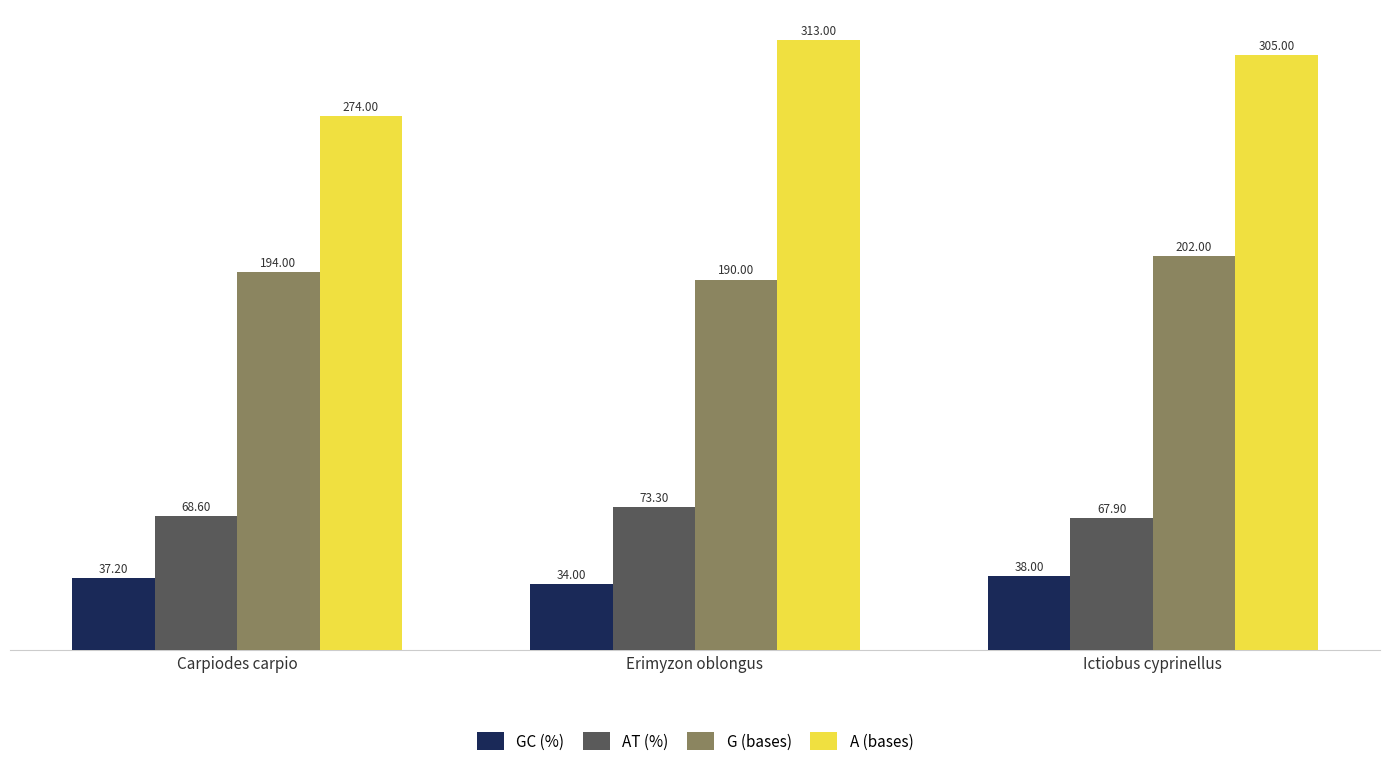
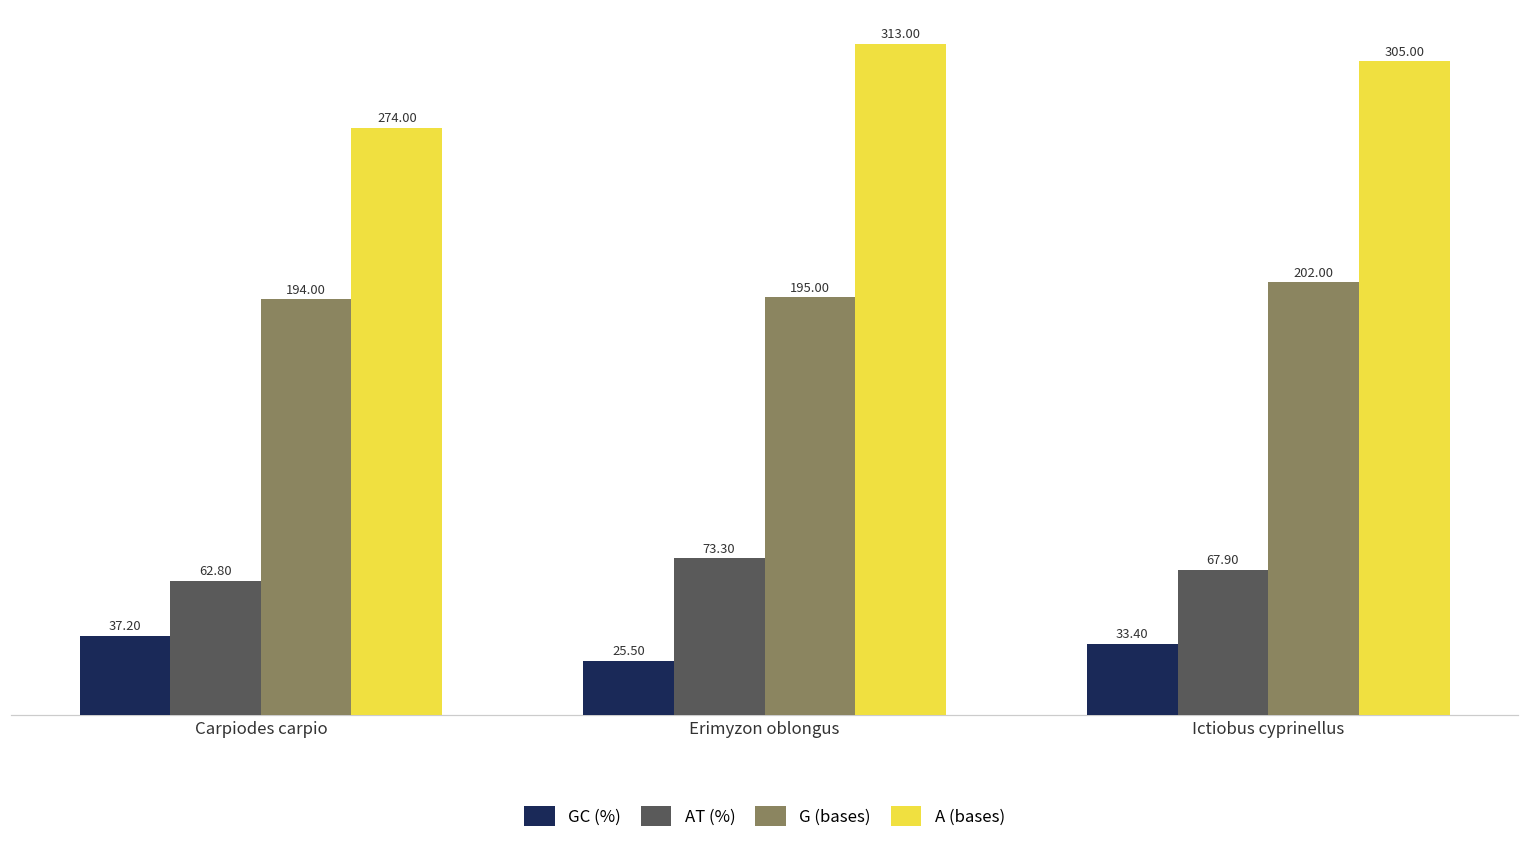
AT (%), Carpiodes carpio: 68.60 -> 62.80
GC (%), Erimyzon oblongus: 34.00 -> 25.50
G (bases), Erimyzon oblongus: 190.00 -> 195.00
GC (%), Ictiobus cyprinellus: 38.00 -> 33.40
